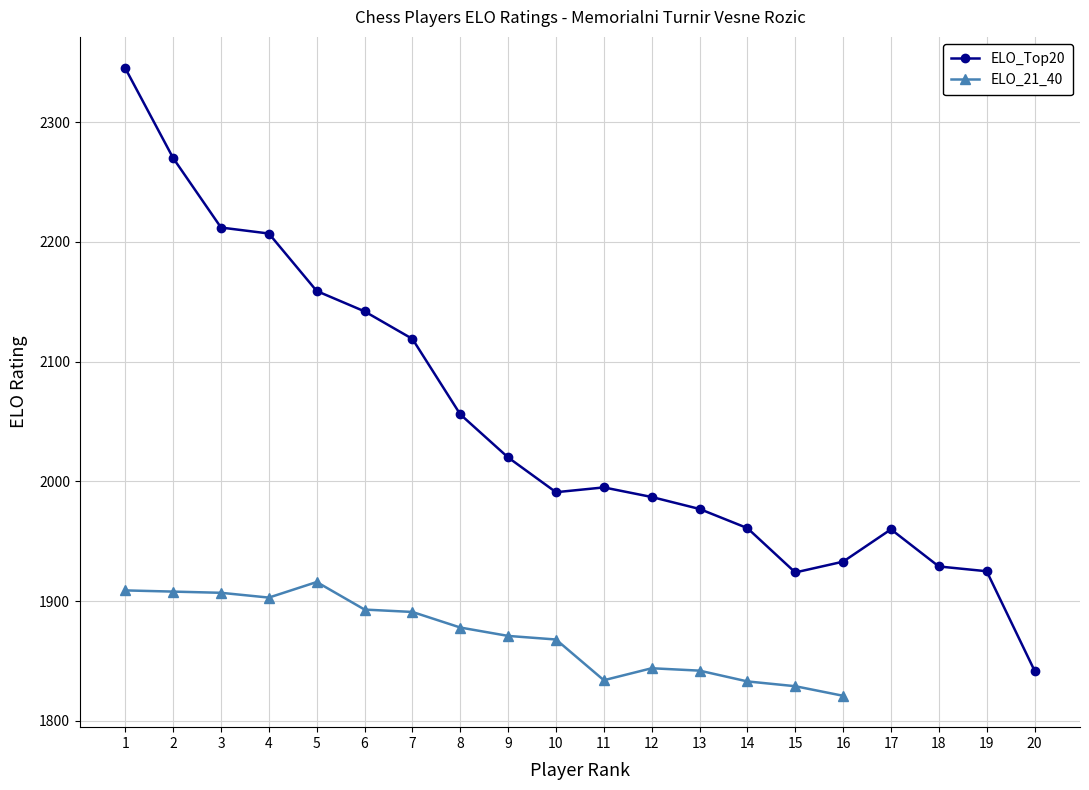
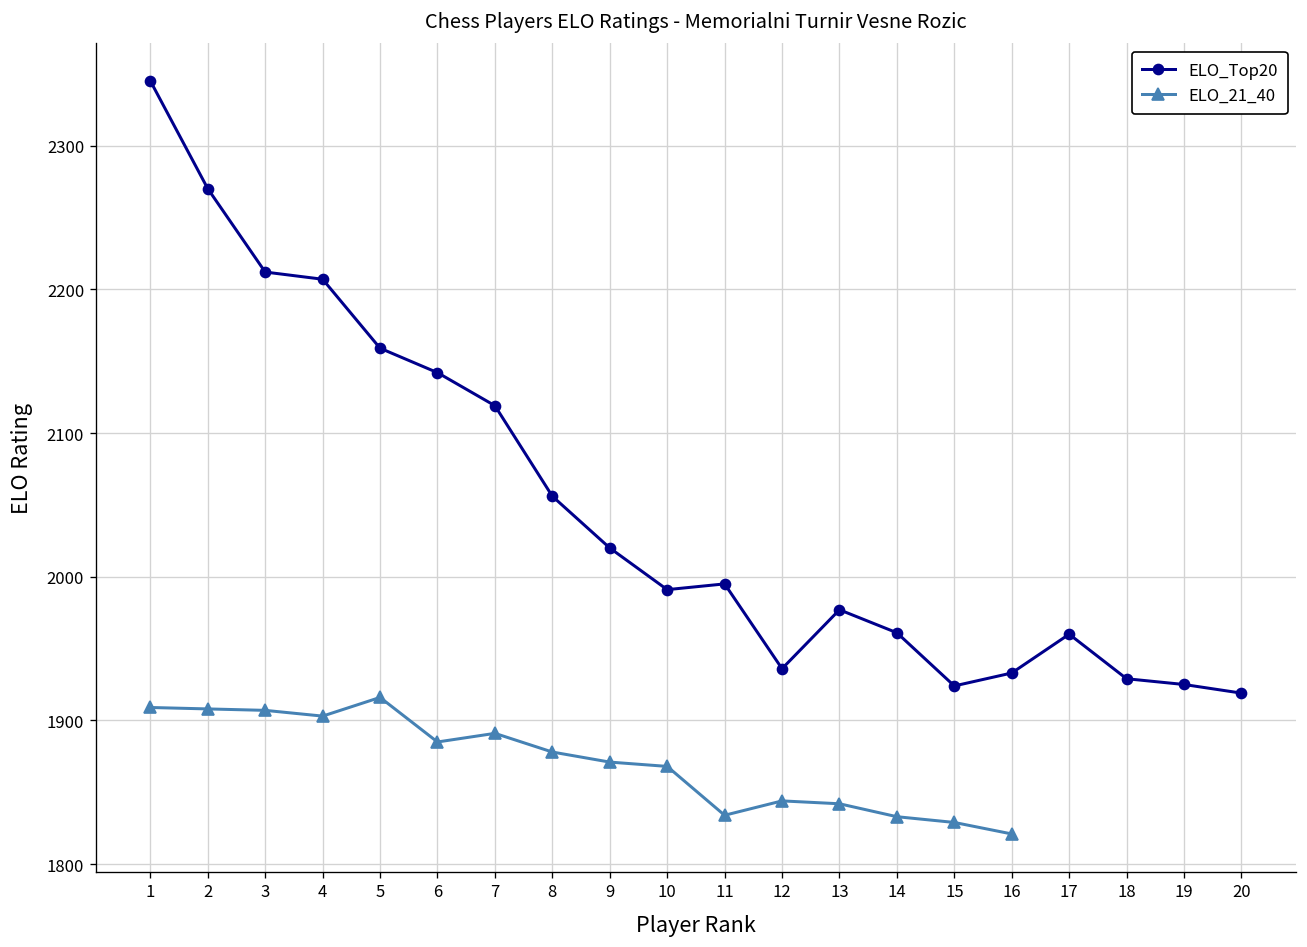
ELO_21_40, 6: 1893 -> 1885
ELO_Top20, 12: 1987 -> 1936
ELO_Top20, 20: 1842 -> 1919
